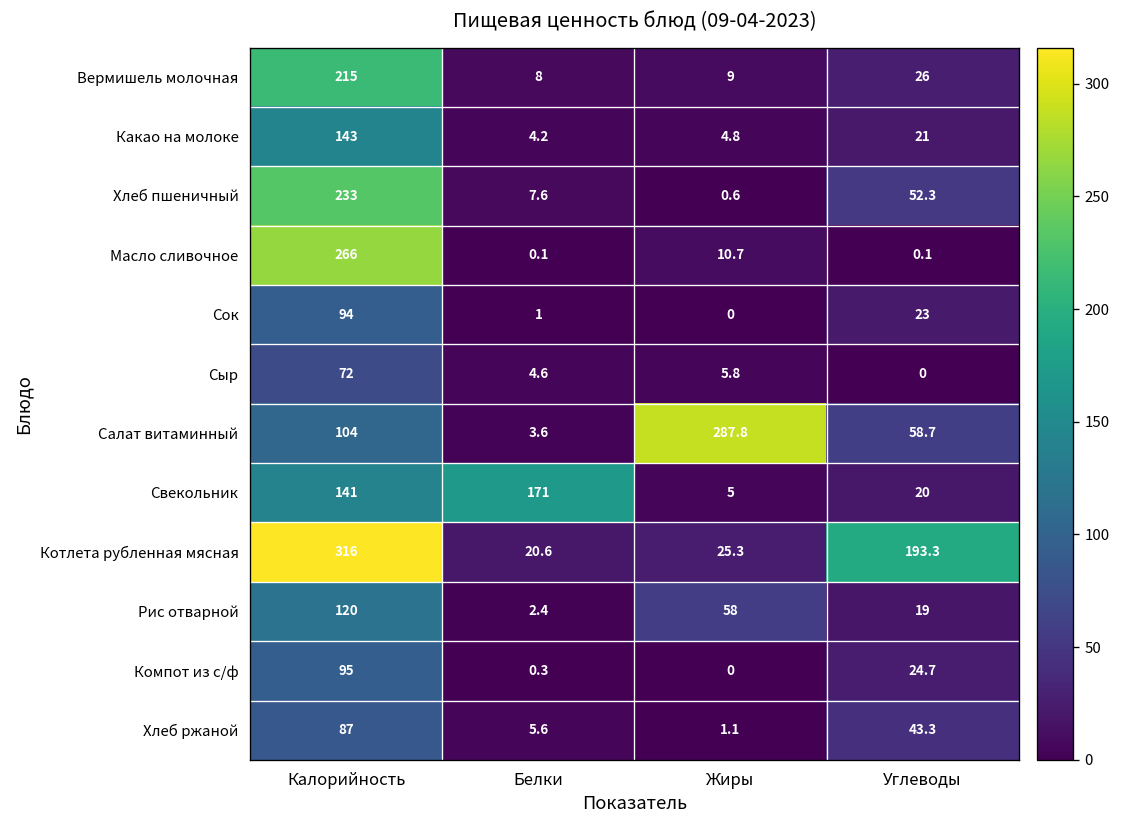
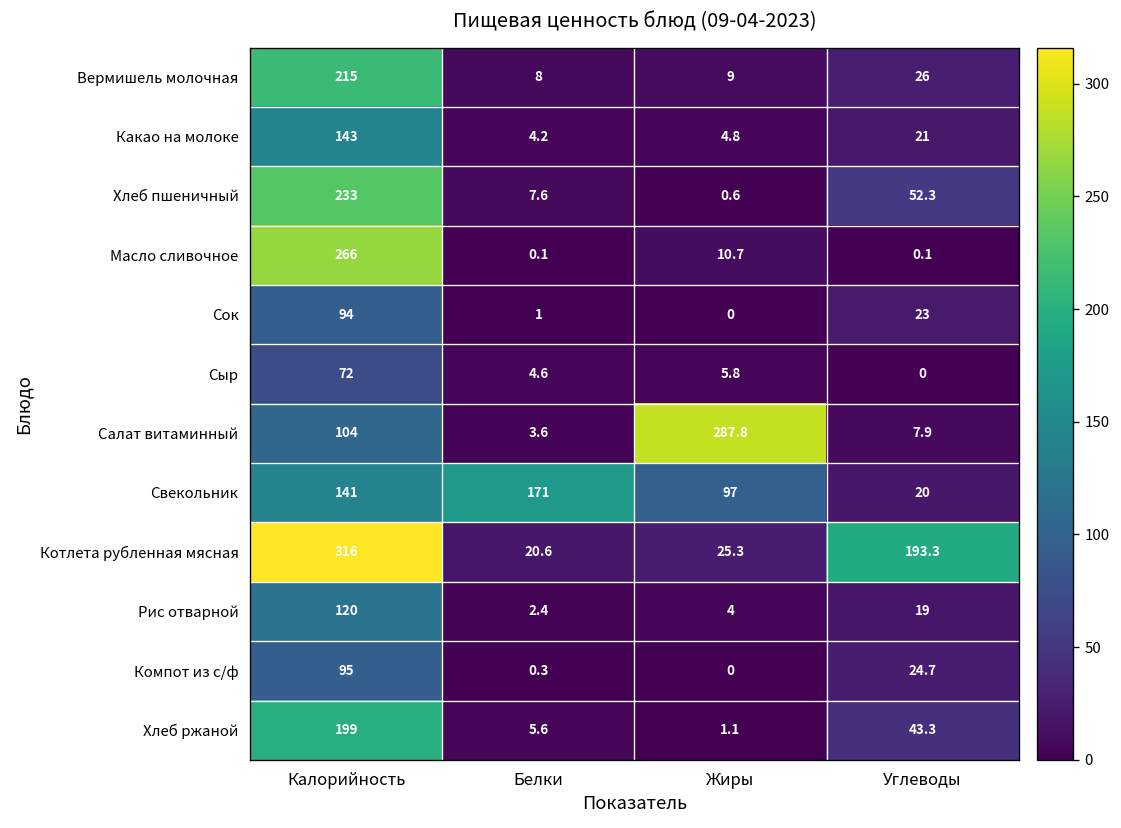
Салат витаминный, Углеводы: 58.7 -> 7.9
Свекольник, Жиры: 5 -> 97
Рис отварной, Жиры: 58 -> 4
Хлеб ржаной, Калорийность: 87 -> 199
